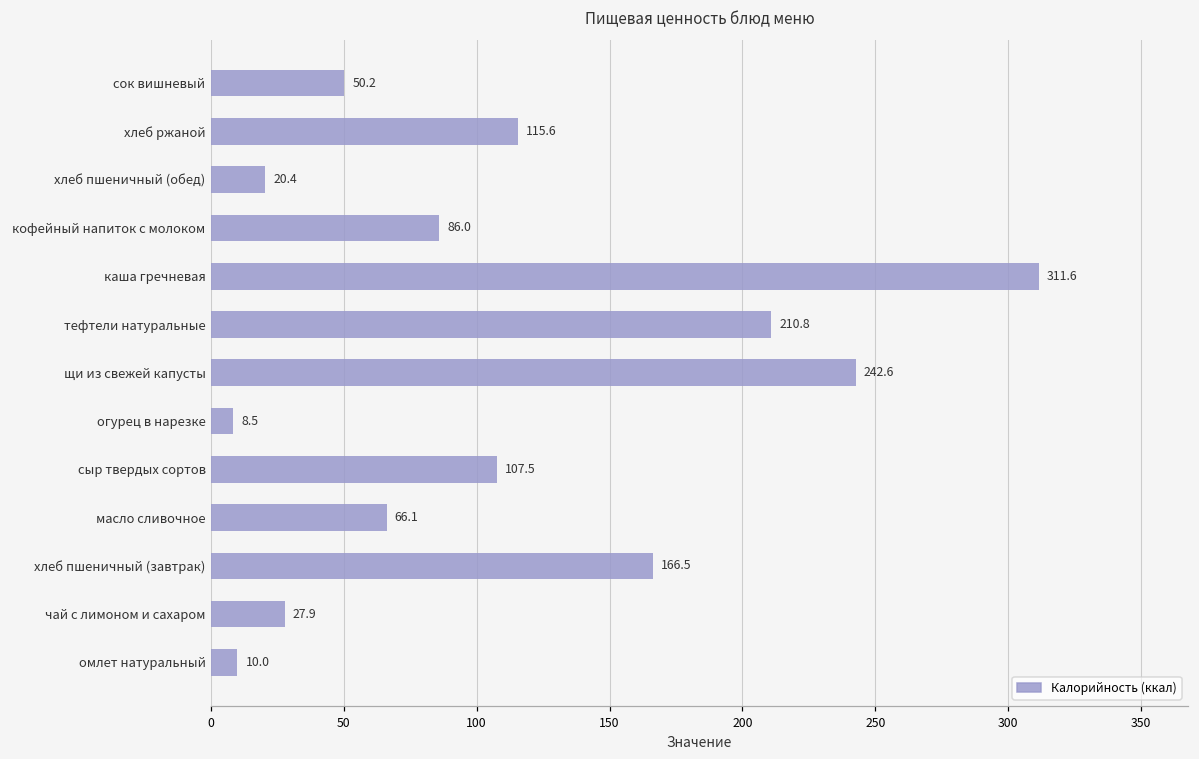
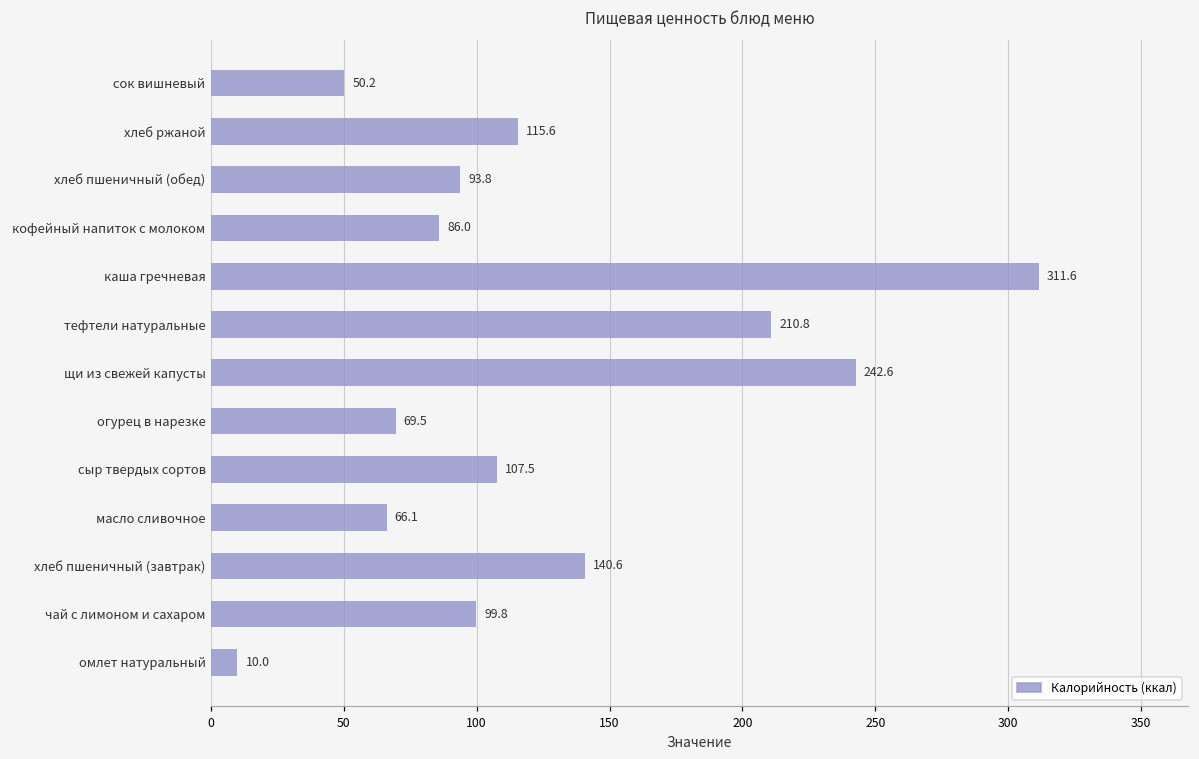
хлеб пшеничный (обед): 20.4 -> 93.8
огурец в нарезке: 8.5 -> 69.5
хлеб пшеничный (завтрак): 166.5 -> 140.6
чай с лимоном и сахаром: 27.9 -> 99.8
